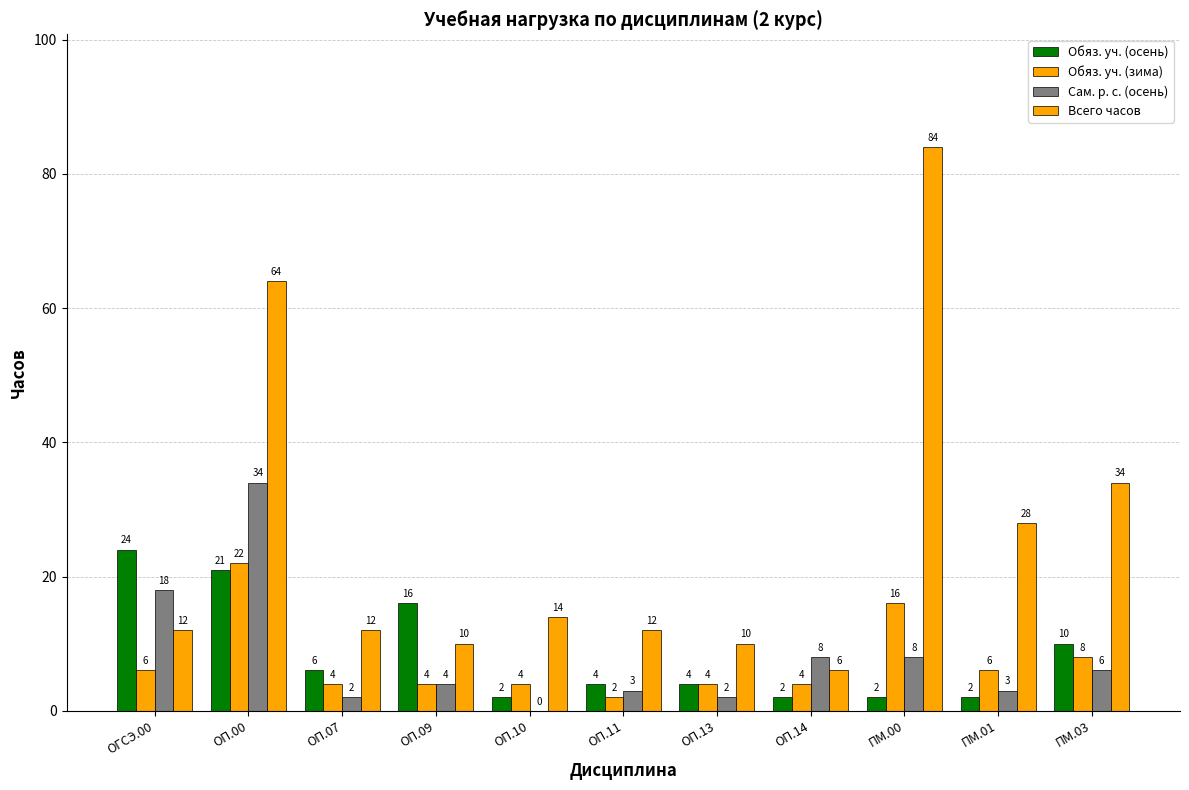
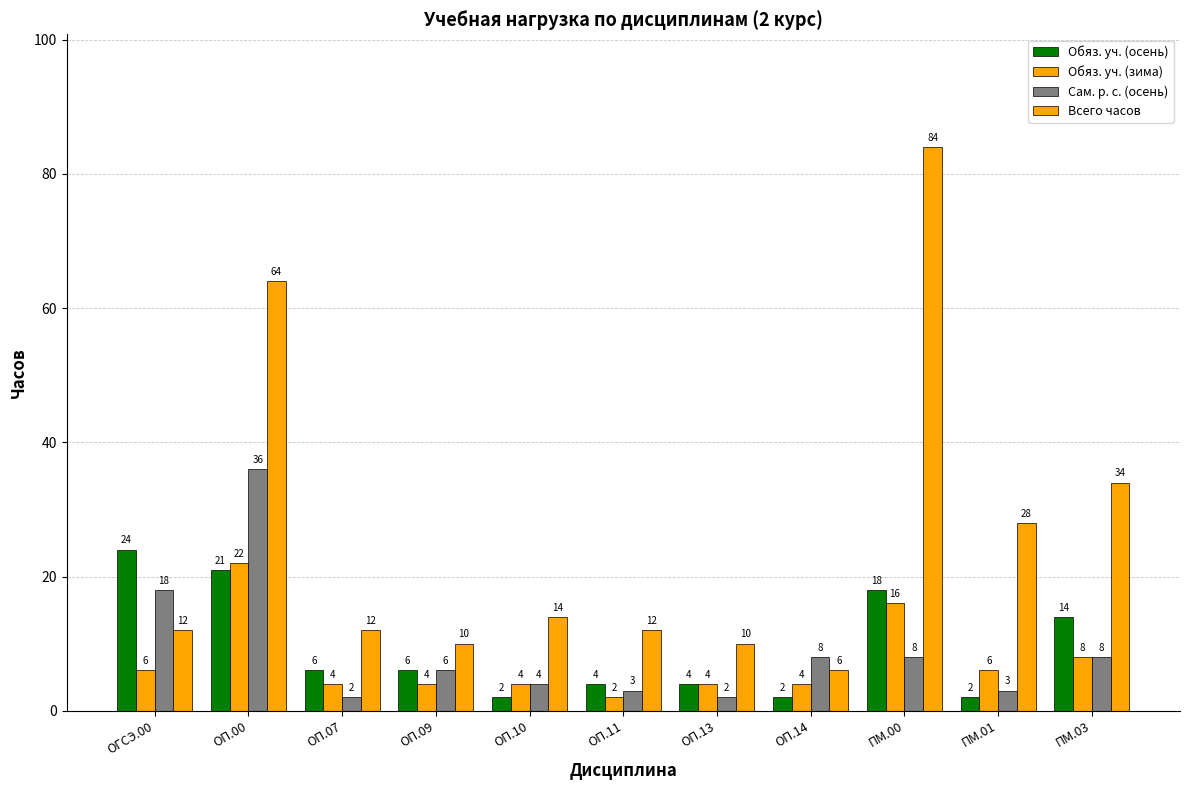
Сам. р. с. (осень), ОП.00: 34 -> 36
Обяз. уч. (осень), ОП.09: 16 -> 6
Сам. р. с. (осень), ОП.09: 4 -> 6
Сам. р. с. (осень), ОП.10: 0 -> 4
Обяз. уч. (осень), ПМ.00: 2 -> 18
Обяз. уч. (осень), ПМ.03: 10 -> 14
Сам. р. с. (осень), ПМ.03: 6 -> 8
